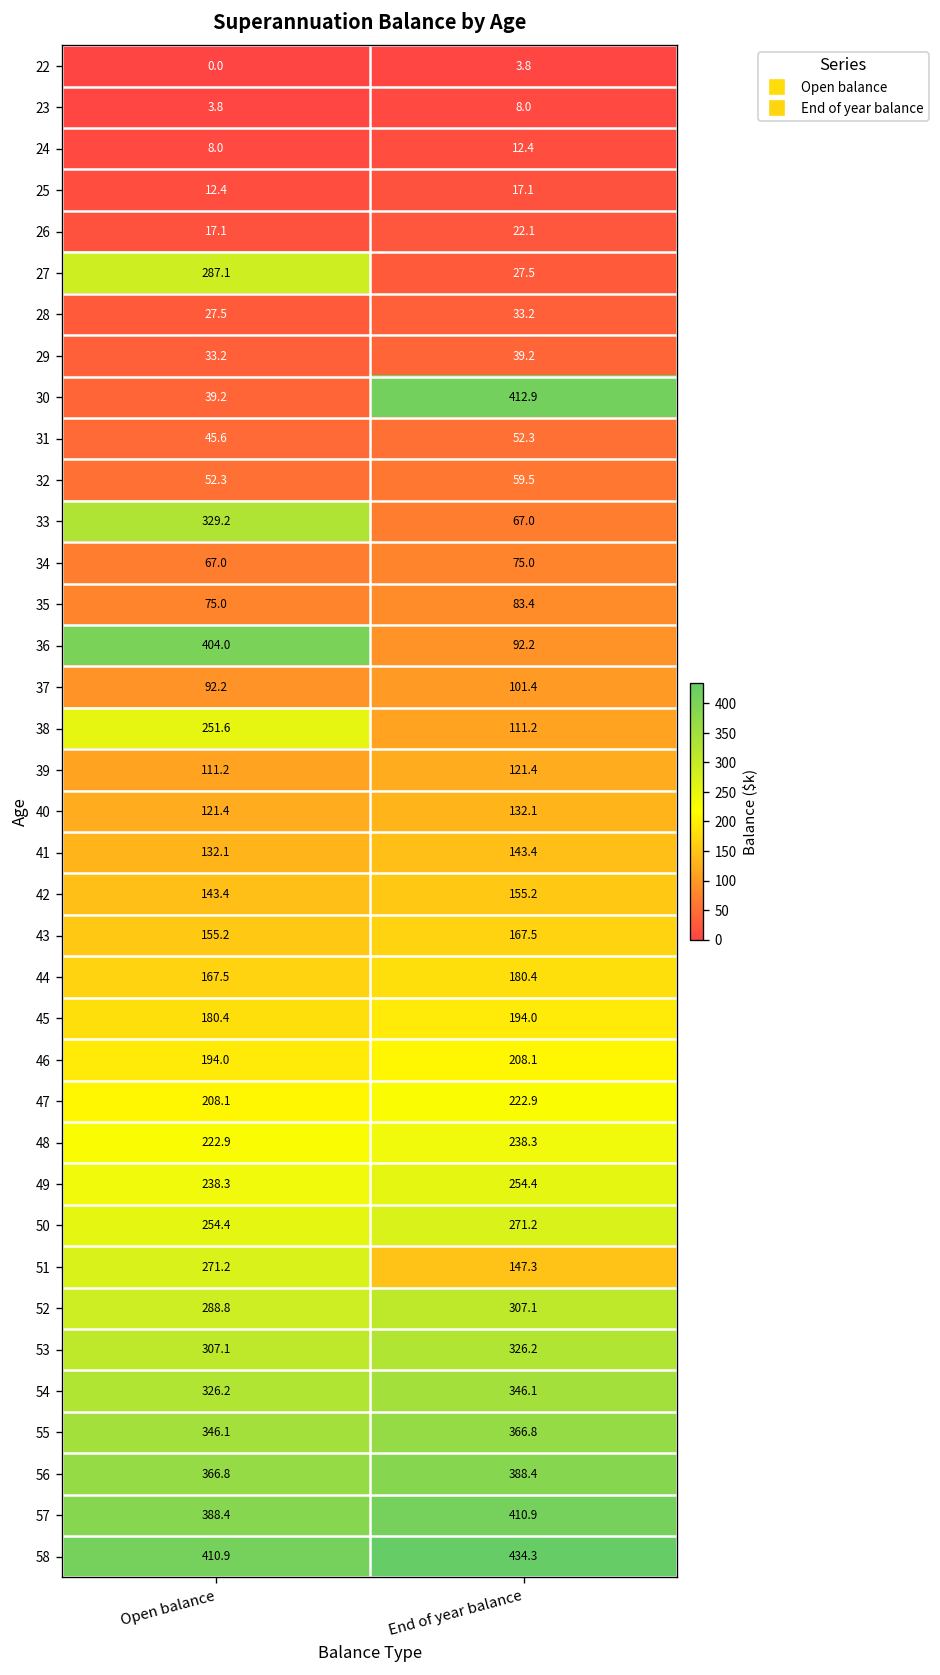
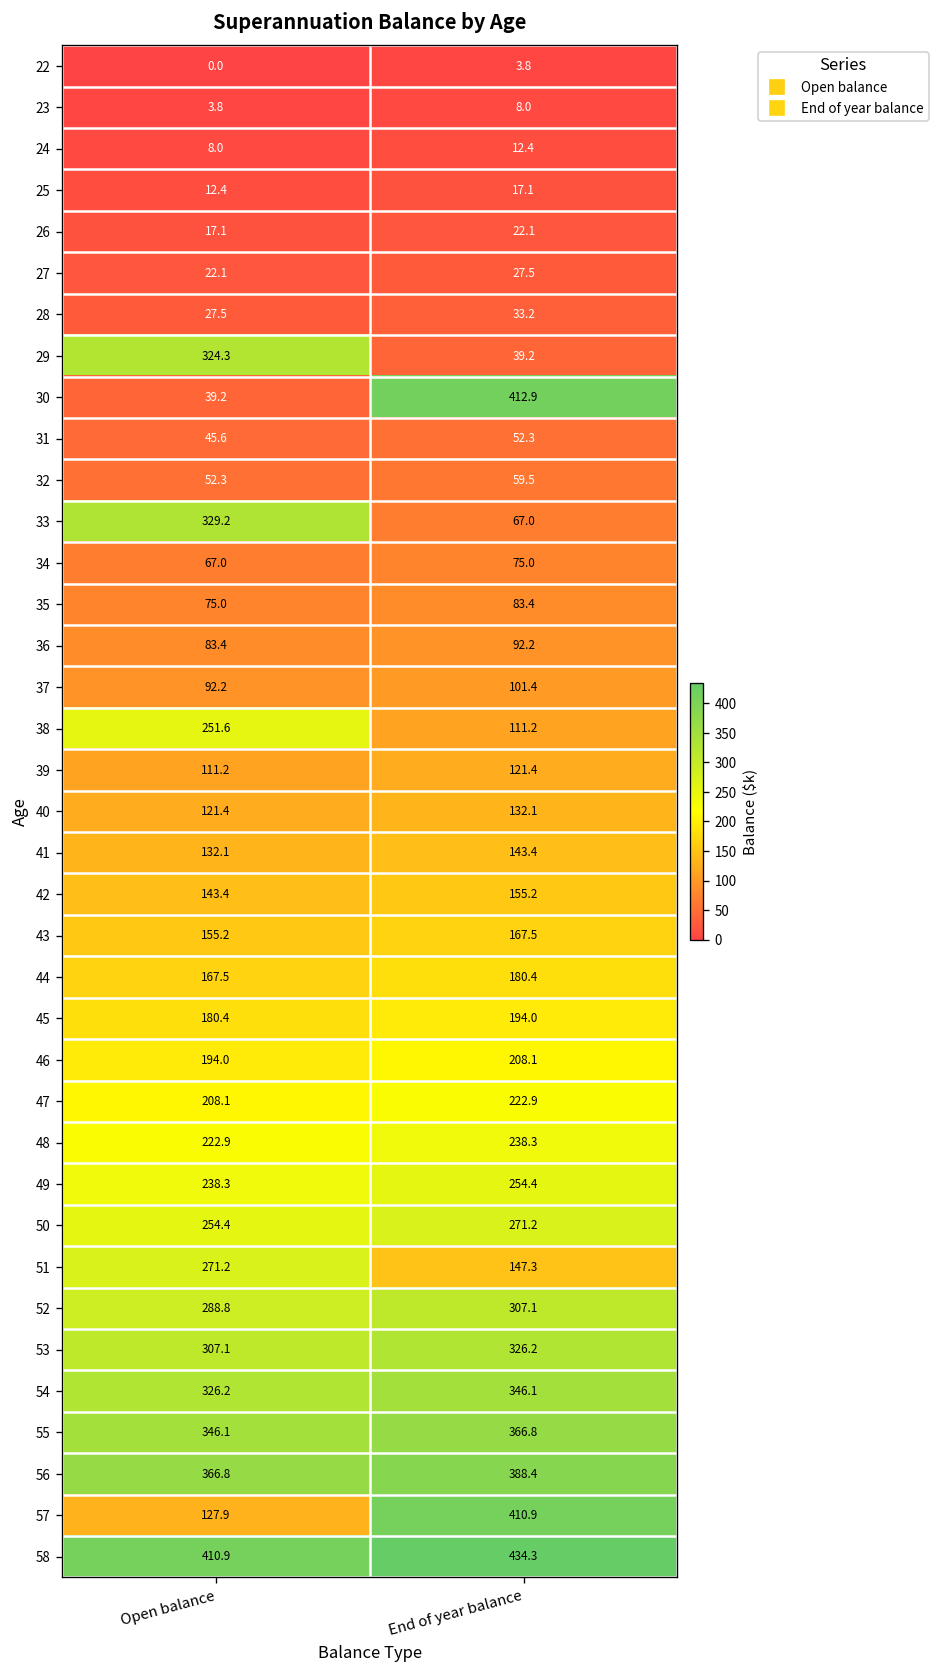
27, Open balance: 287.1 -> 22.1
29, Open balance: 33.2 -> 324.3
36, Open balance: 404.0 -> 83.4
57, Open balance: 388.4 -> 127.9
